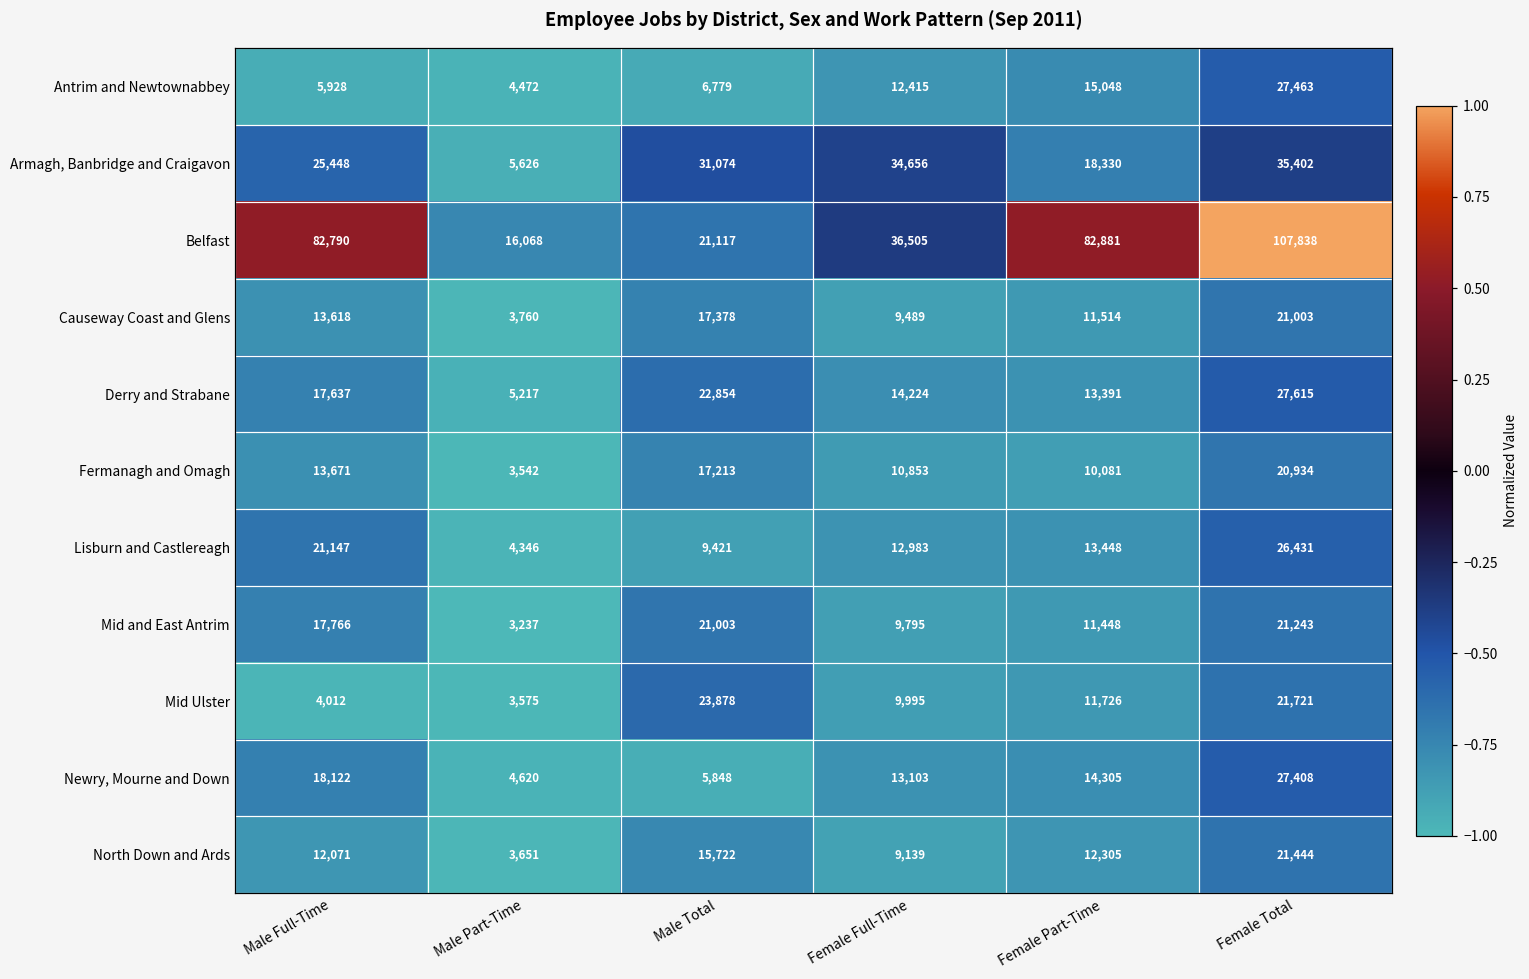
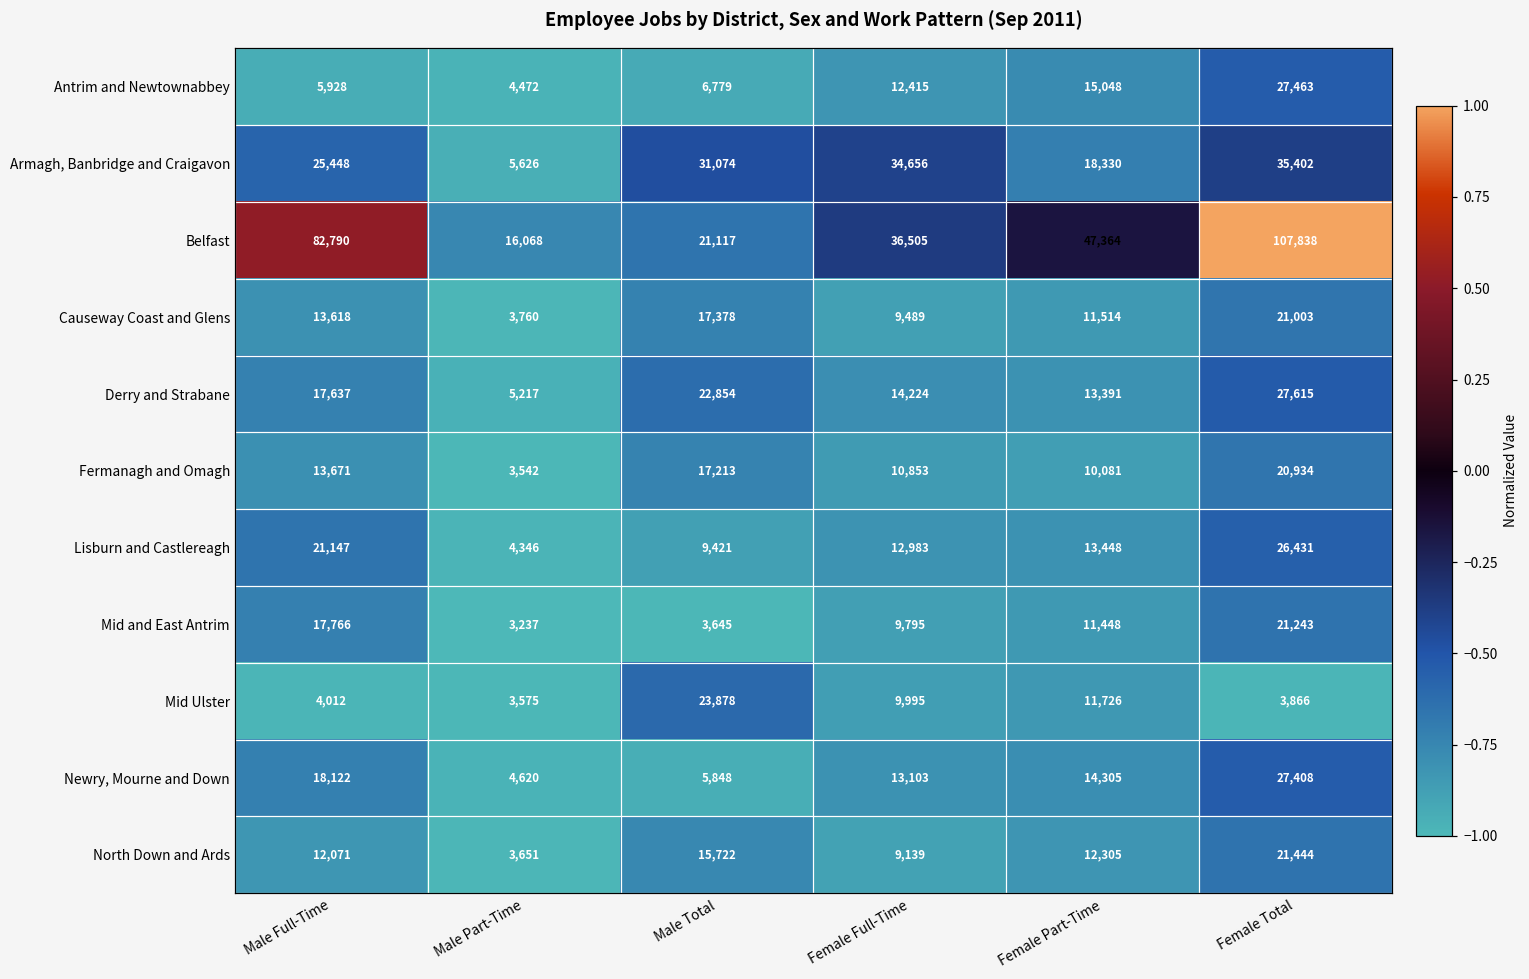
Belfast, Female Part-Time: 82,881 -> 47,364
Mid and East Antrim, Male Total: 21,003 -> 3,645
Mid Ulster, Female Total: 21,721 -> 3,866
